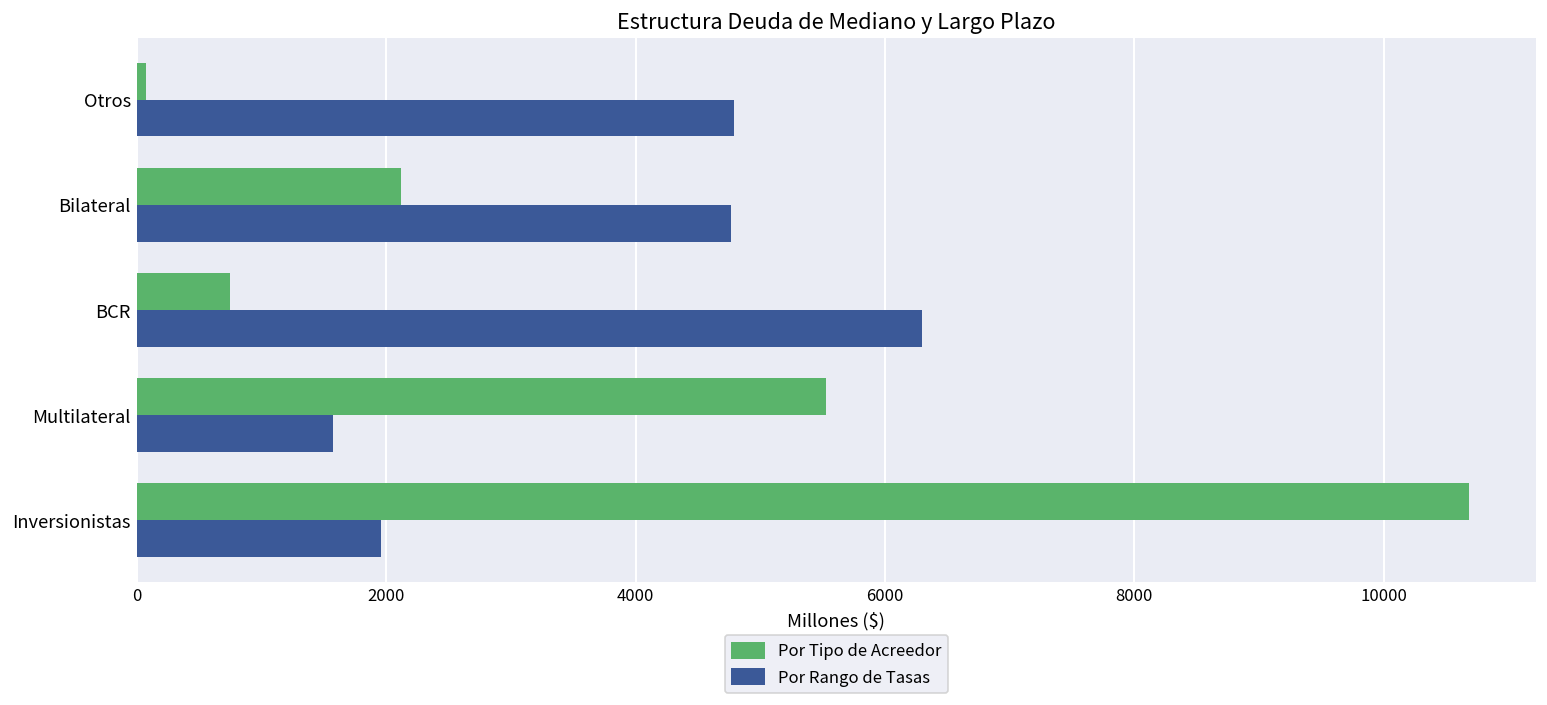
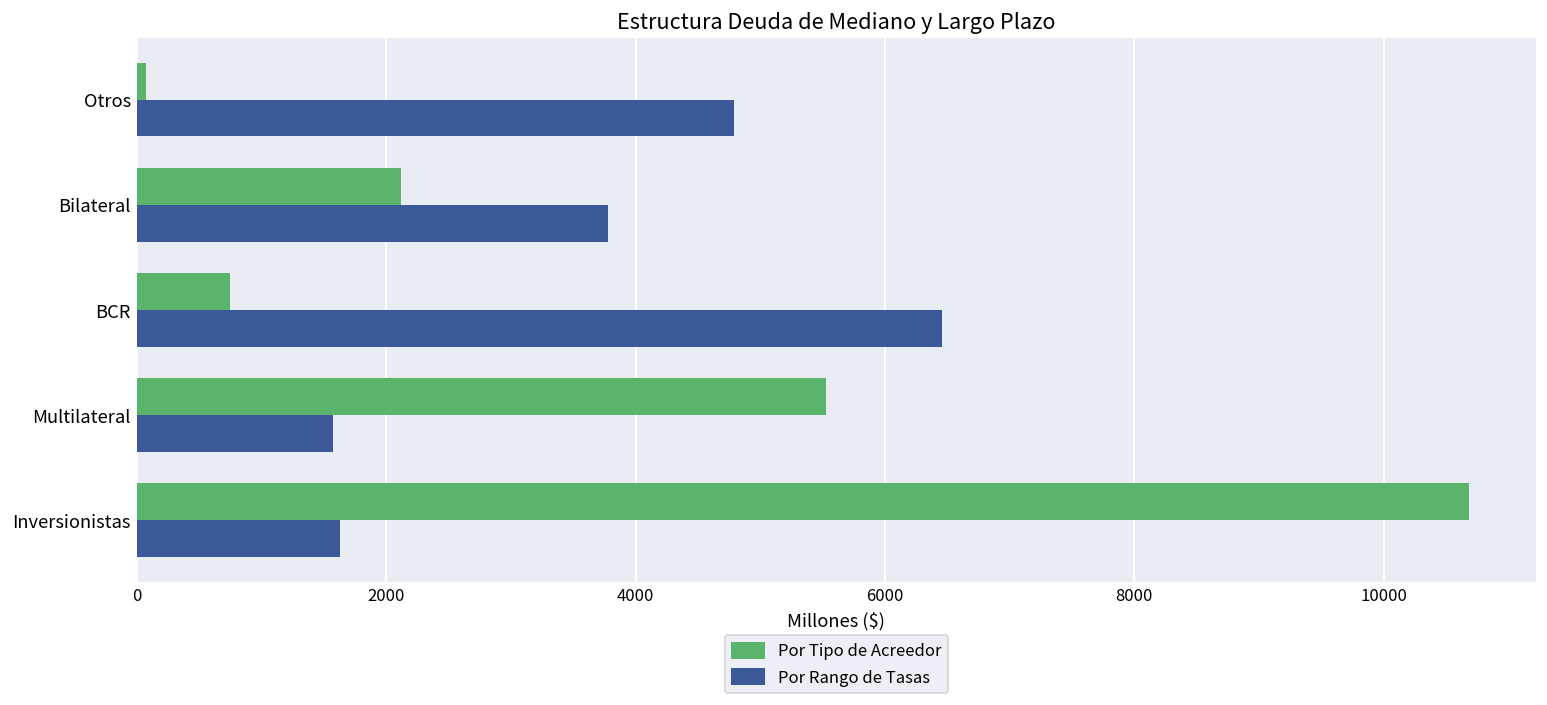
Por Rango de Tasas, Bilateral: 4770 -> 3780
Por Rango de Tasas, BCR: 6300 -> 6460
Por Rango de Tasas, Inversionistas: 1960 -> 1630
